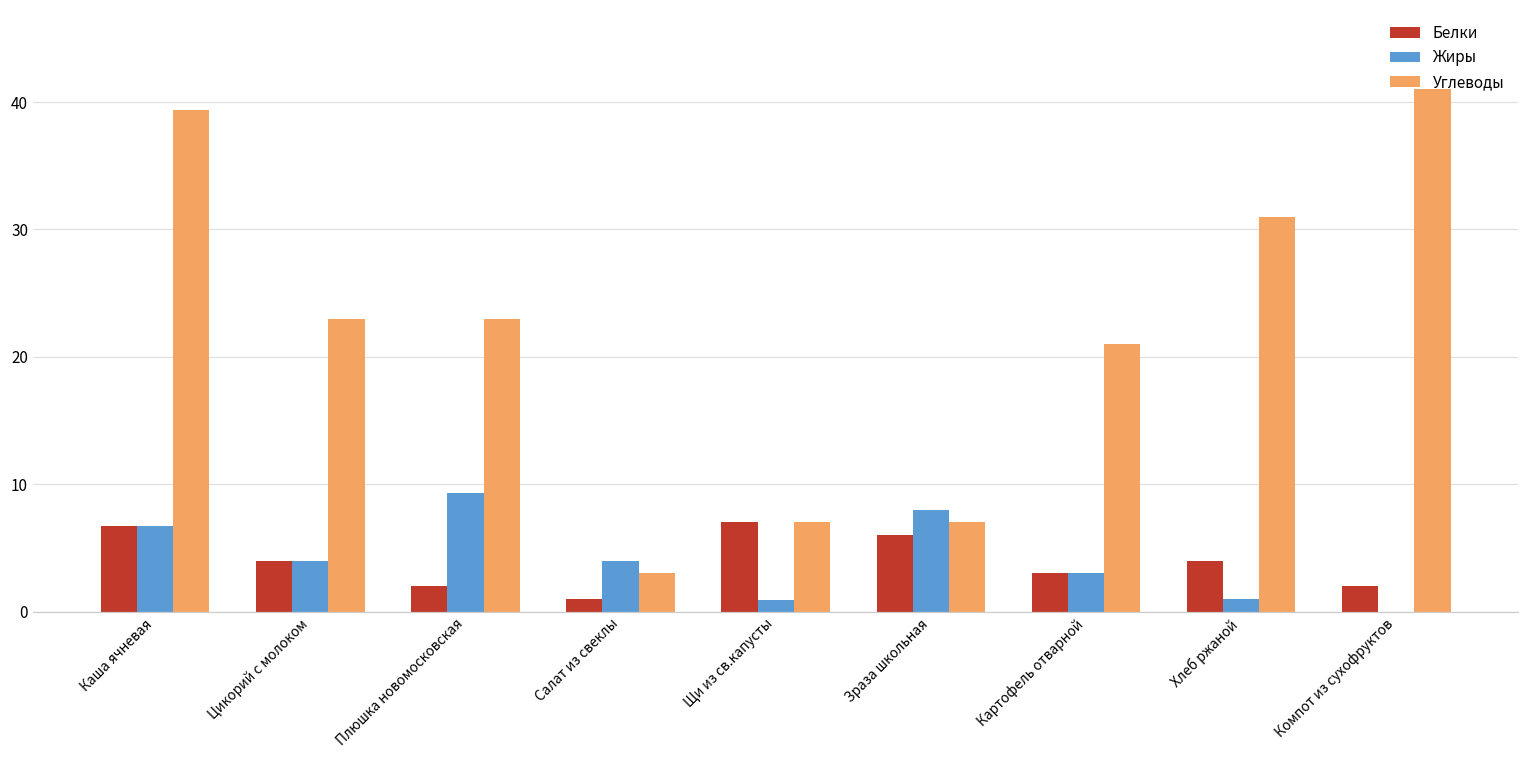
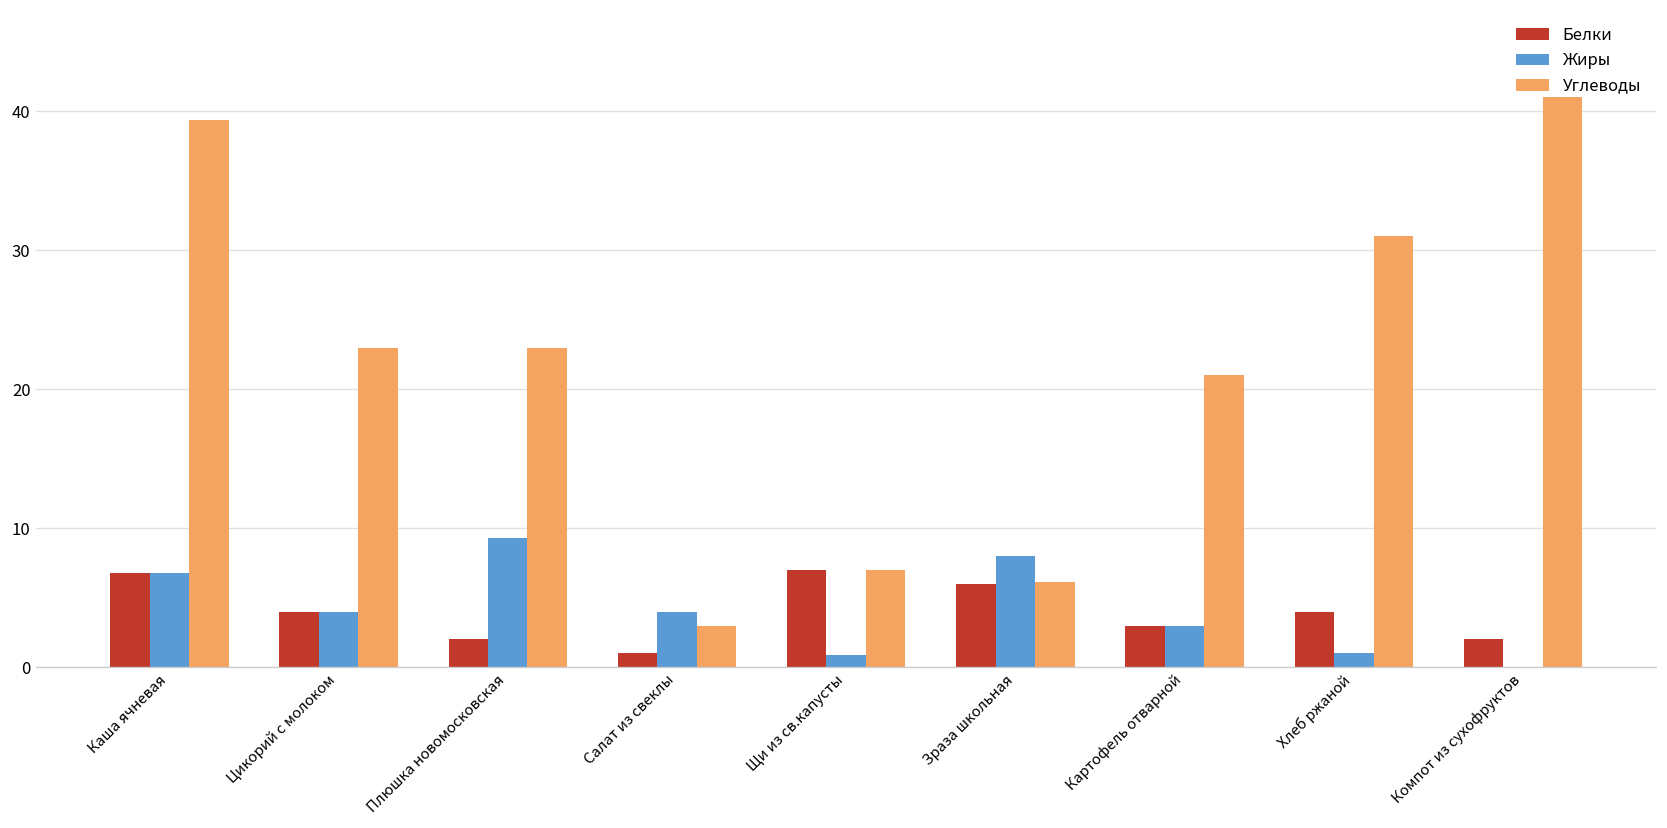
Углеводы, Зраза школьная: 7.0 -> 6.1
